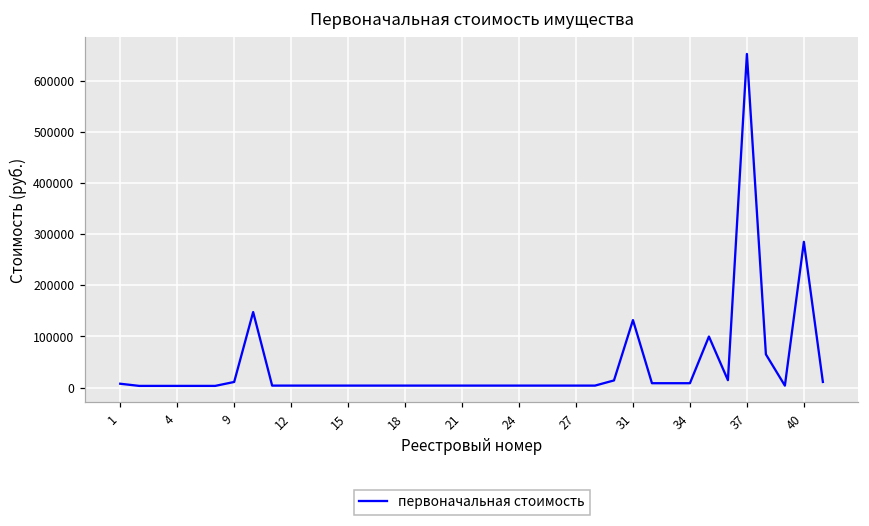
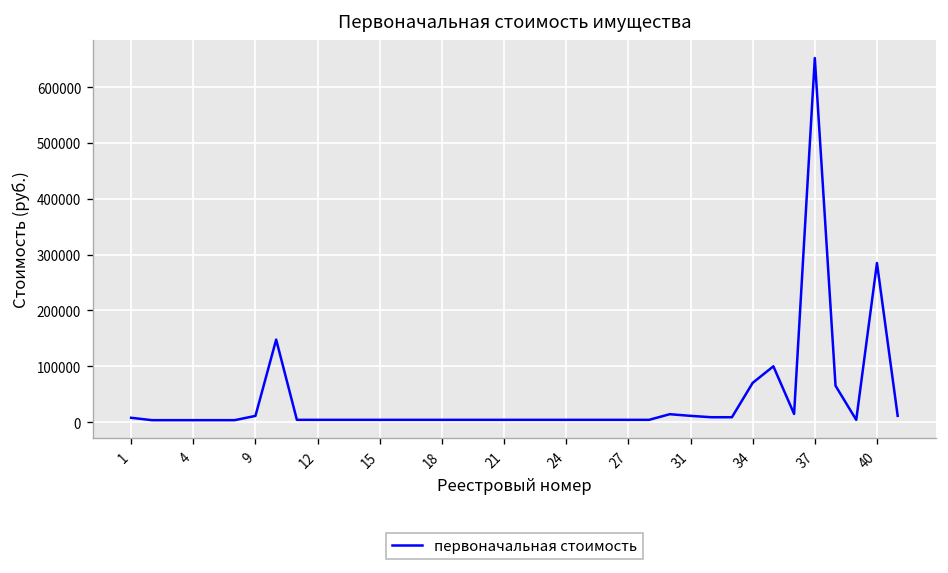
31: 130000 -> 10000
34: 10000 -> 70000
